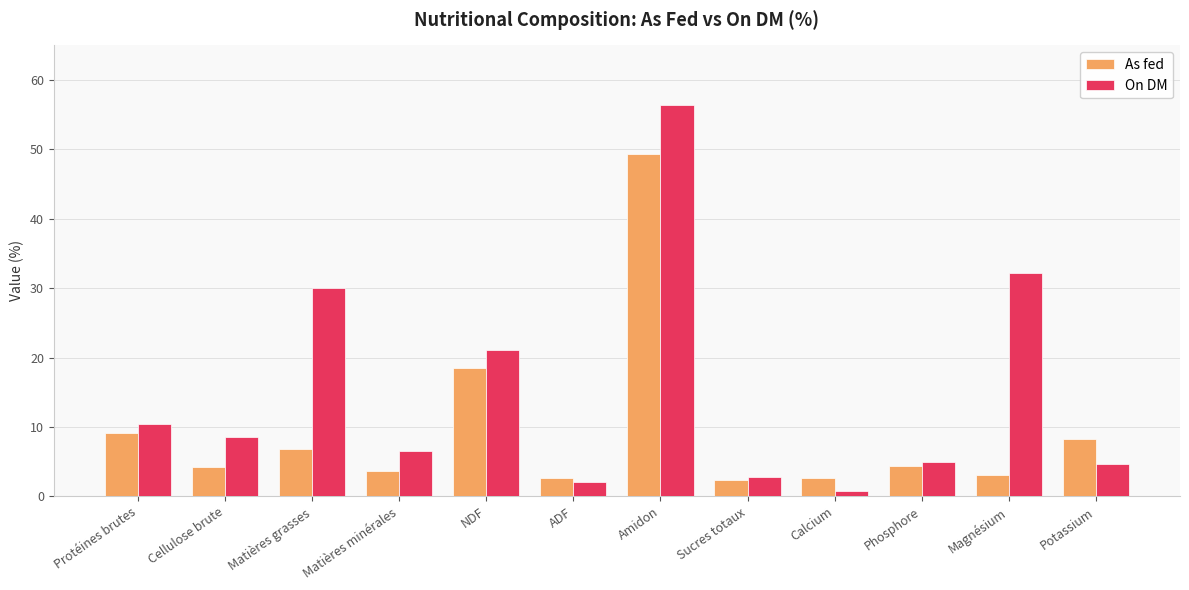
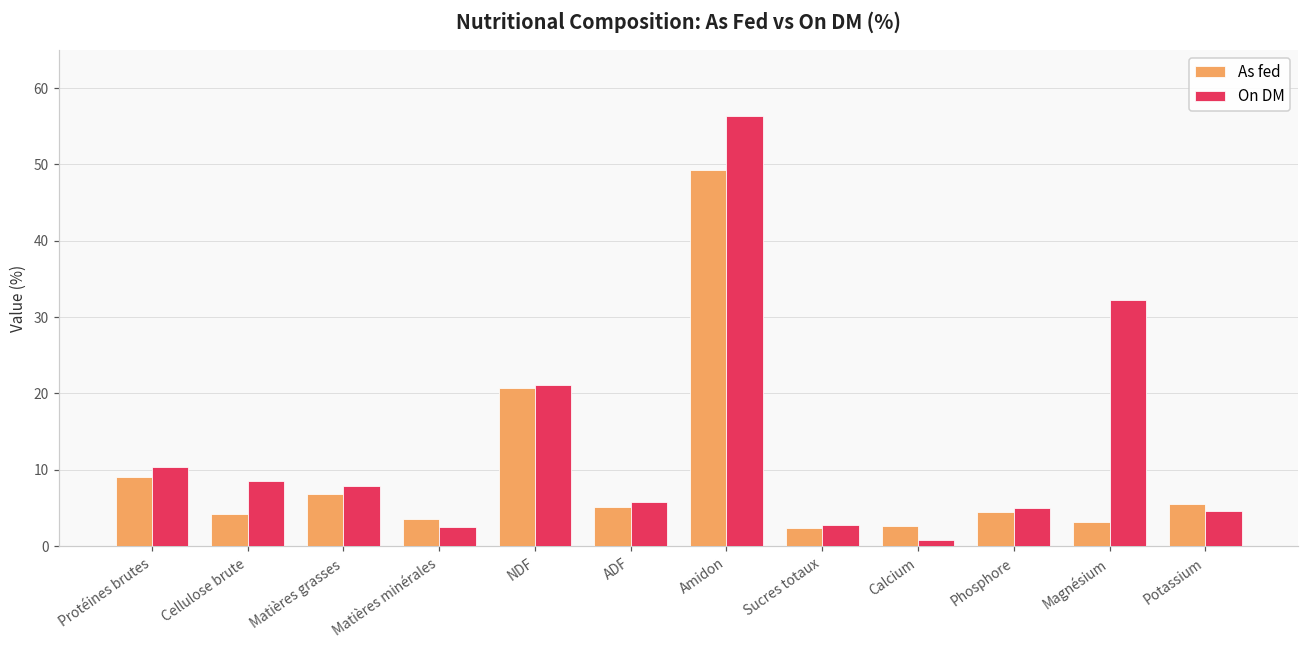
On DM, Matières grasses: 30 -> 8
On DM, Matières minérales: 7 -> 3
As fed, NDF: 19 -> 21
As fed, ADF: 3 -> 5
On DM, ADF: 2 -> 6
As fed, Potassium: 8 -> 6
